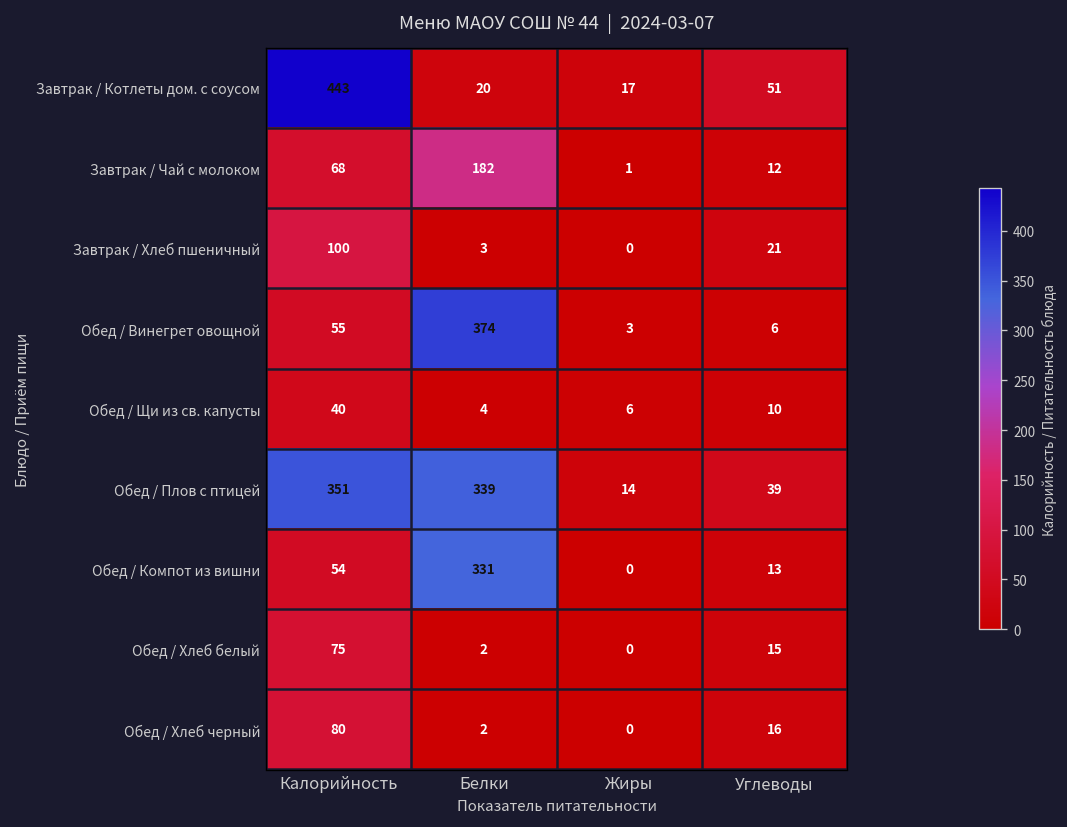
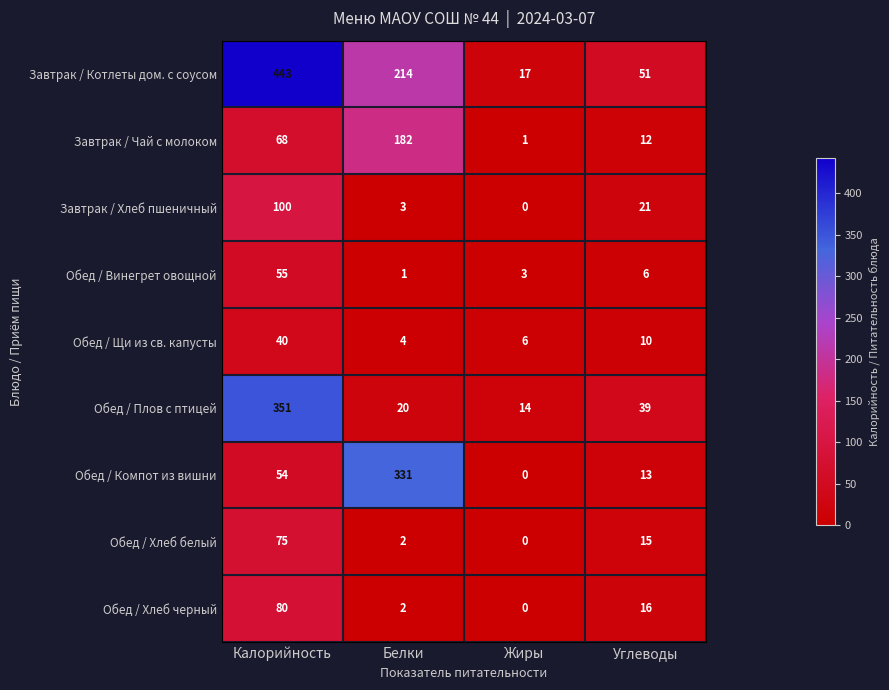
Завтрак / Котлеты дом. с соусом, Белки: 20 -> 214
Обед / Винегрет овощной, Белки: 374 -> 1
Обед / Плов с птицей, Белки: 339 -> 20
